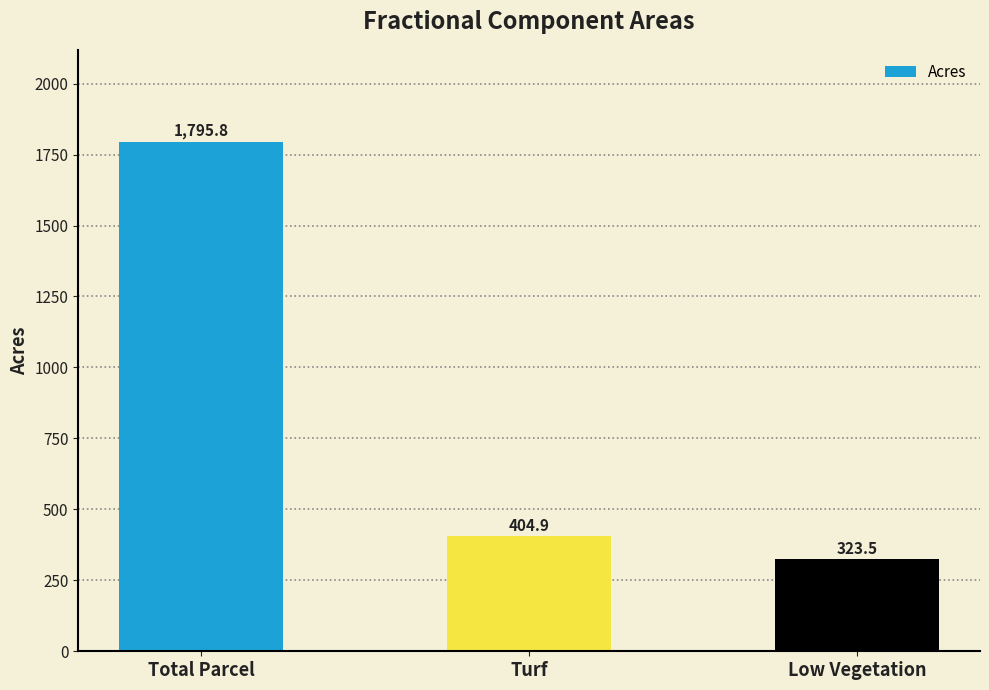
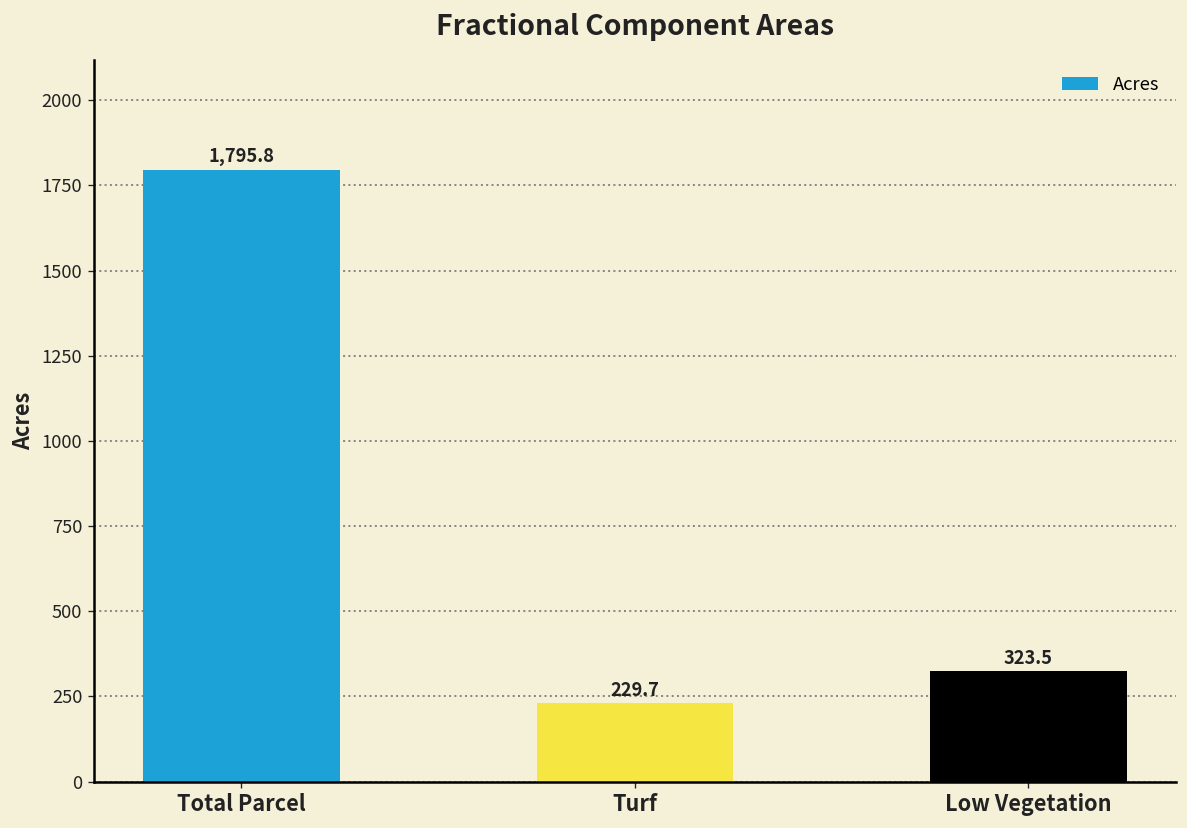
Turf: 404.9 -> 229.7
